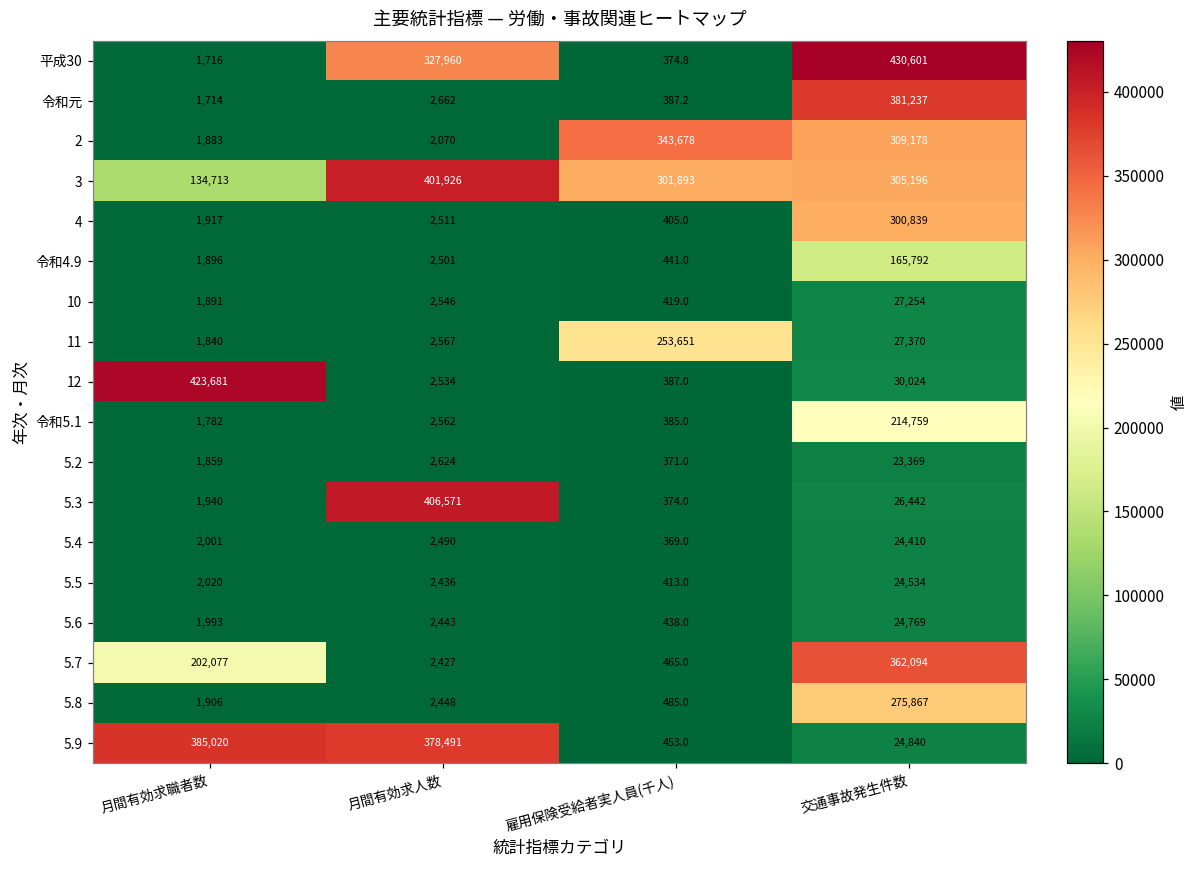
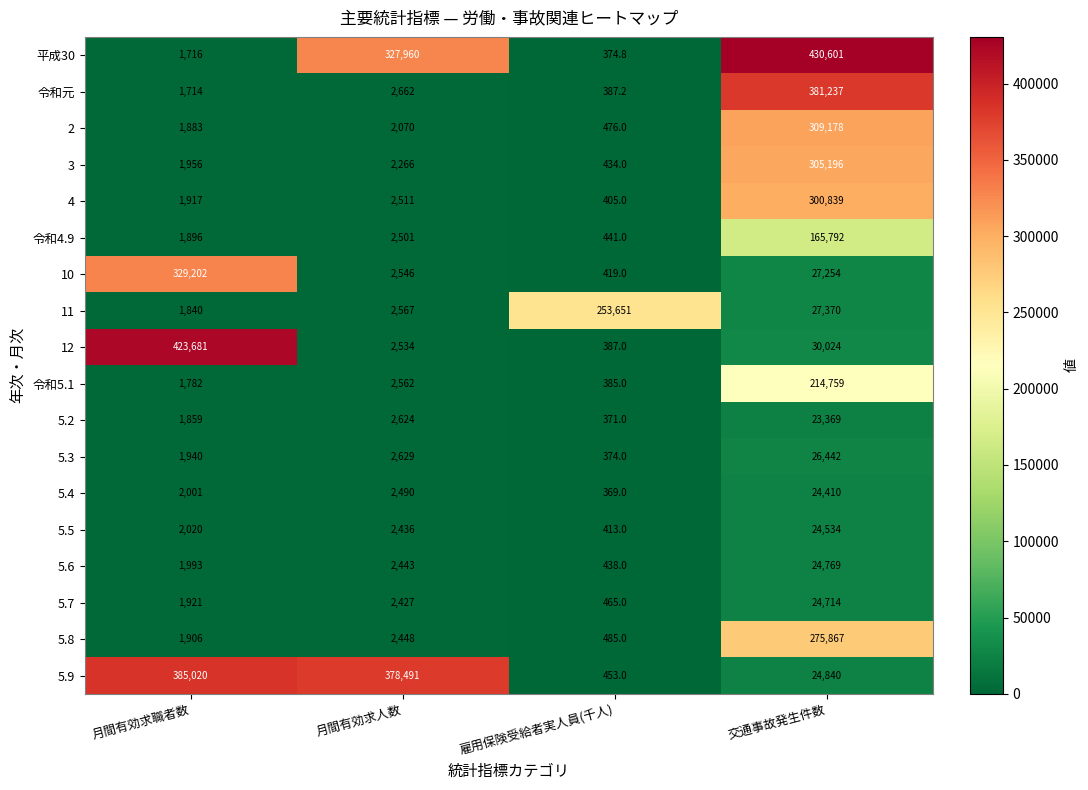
2, 雇用保険受給者実人員(千人): 343,678 -> 476.0
3, 月間有効求職者数: 134,713 -> 1,956
3, 月間有効求人数: 401,926 -> 2,266
3, 雇用保険受給者実人員(千人): 301,893 -> 434.0
10, 月間有効求職者数: 1,891 -> 329,202
5.3, 月間有効求人数: 406,571 -> 2,629
5.7, 月間有効求職者数: 202,077 -> 1,921
5.7, 交通事故発生件数: 362,094 -> 24,714
